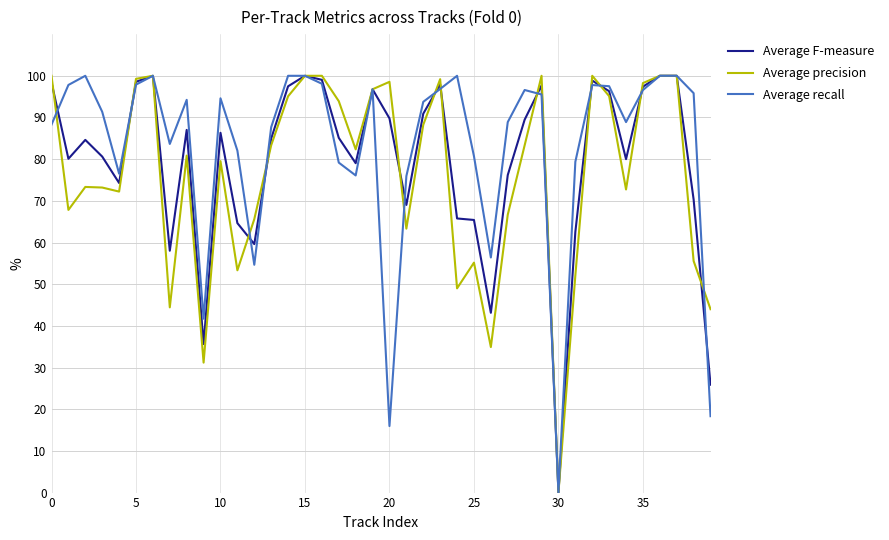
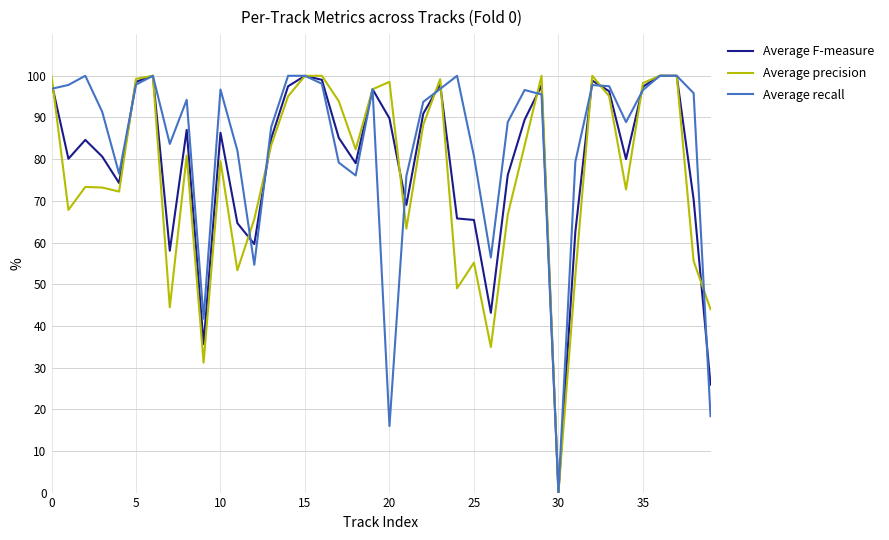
Average recall, 0: 88 -> 97
Average recall, 10: 95 -> 97
